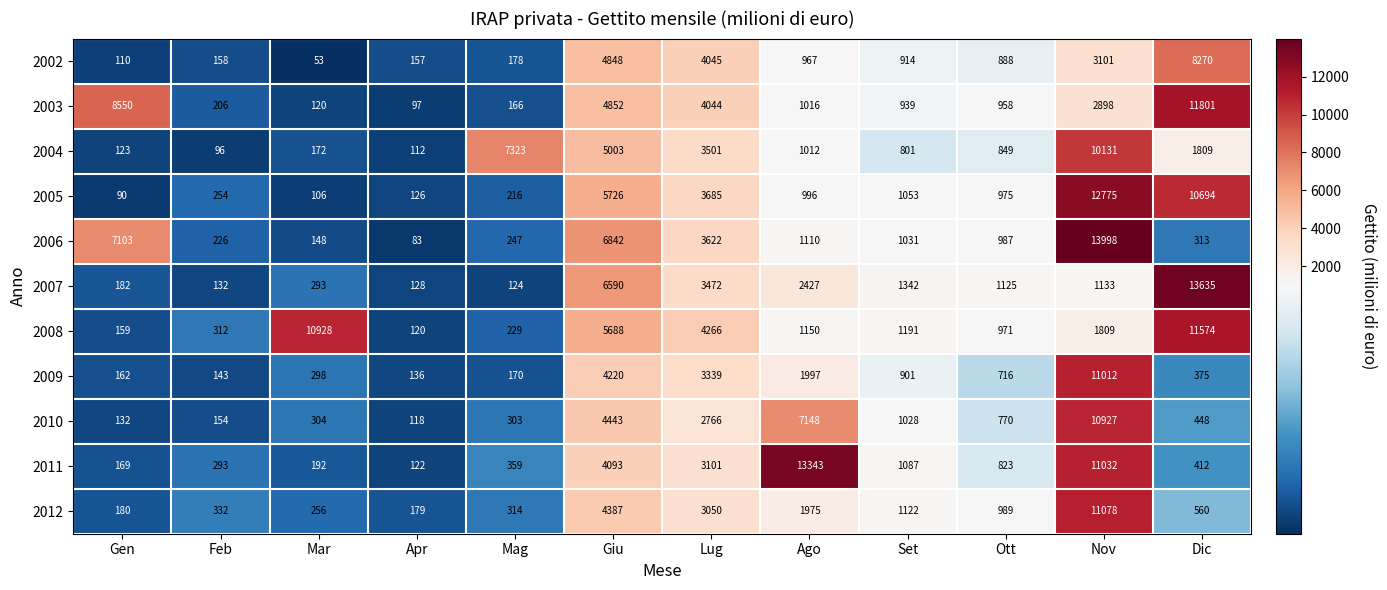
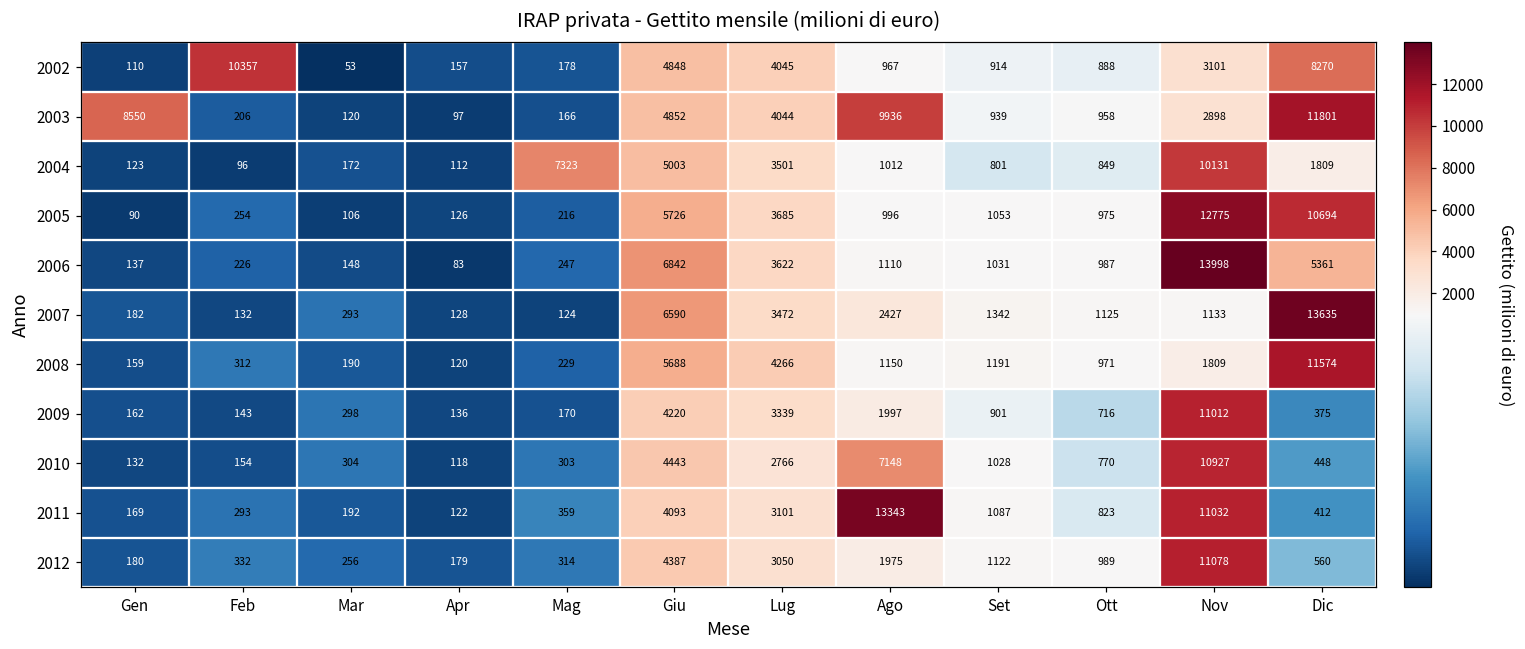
2002, Feb: 158 -> 10357
2003, Ago: 1016 -> 9936
2006, Gen: 7103 -> 137
2006, Dic: 313 -> 5361
2008, Mar: 10928 -> 190
